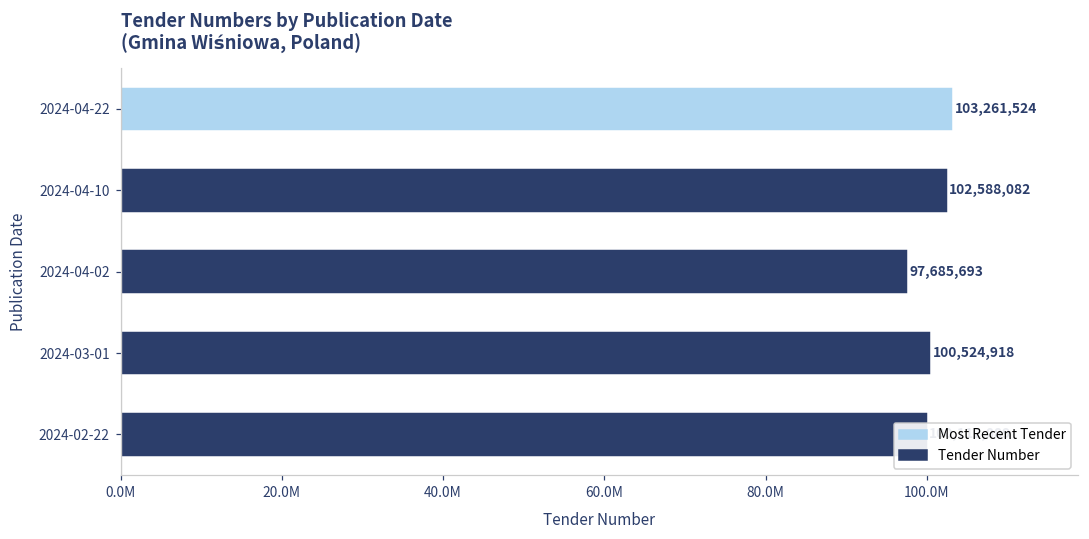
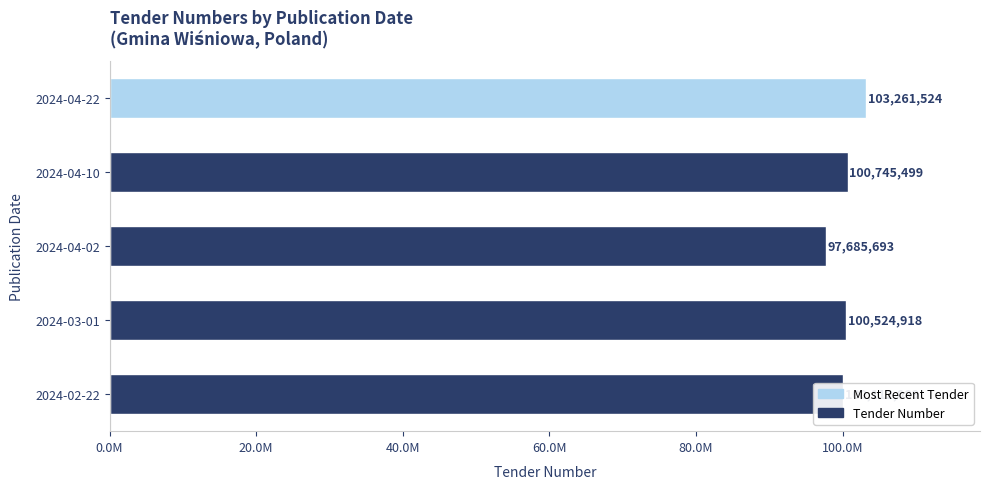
2024-04-10: 102,588,082 -> 100,745,499
